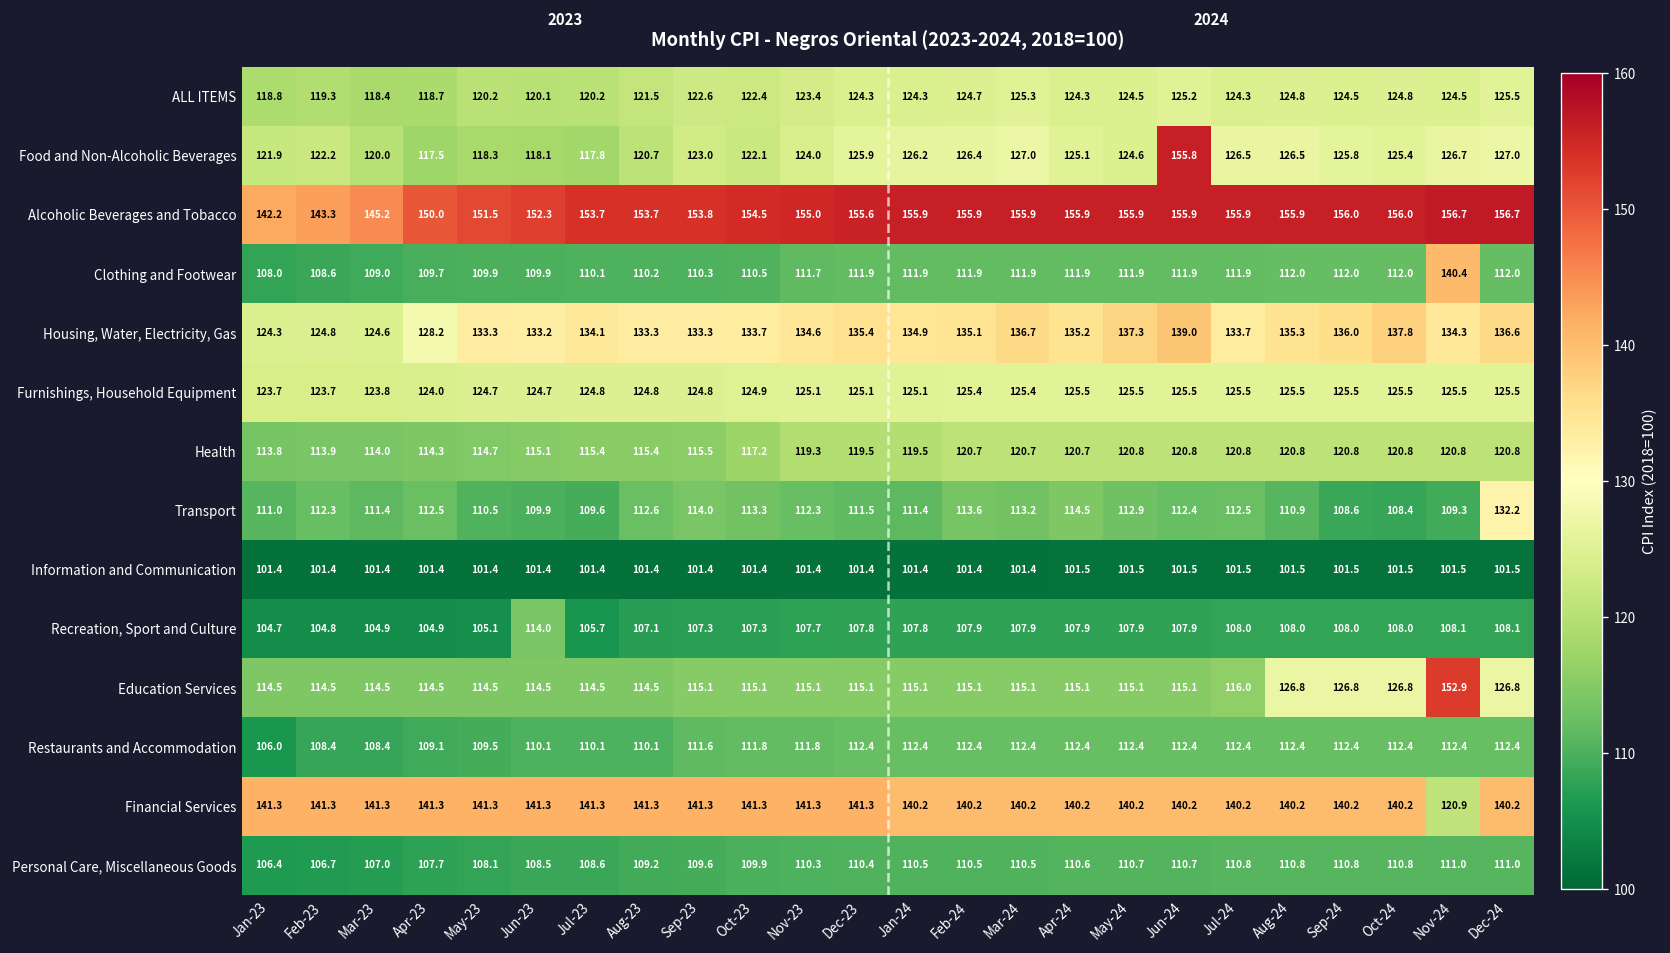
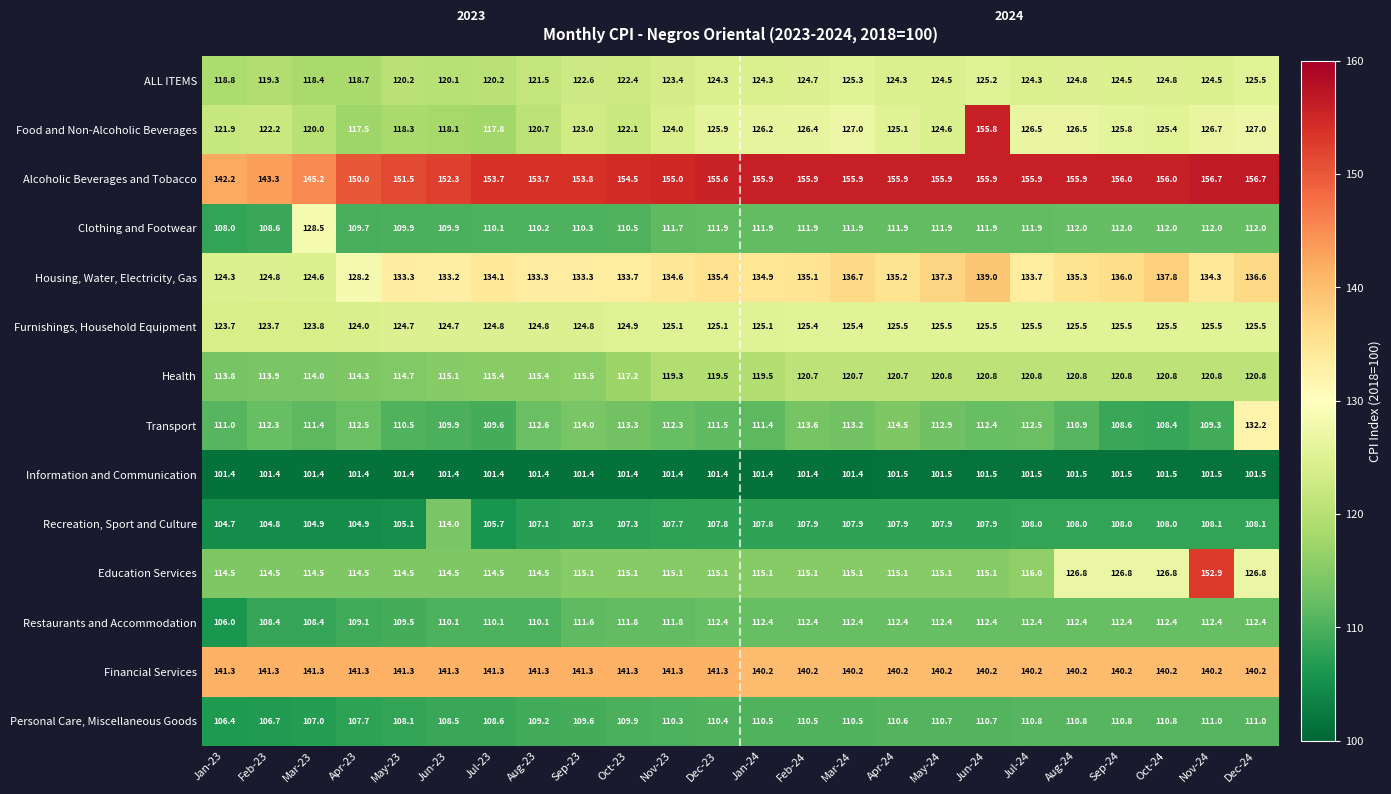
Clothing and Footwear, Mar-23: 109.0 -> 128.5
Clothing and Footwear, Nov-24: 140.4 -> 112.0
Financial Services, Nov-24: 120.9 -> 140.2
